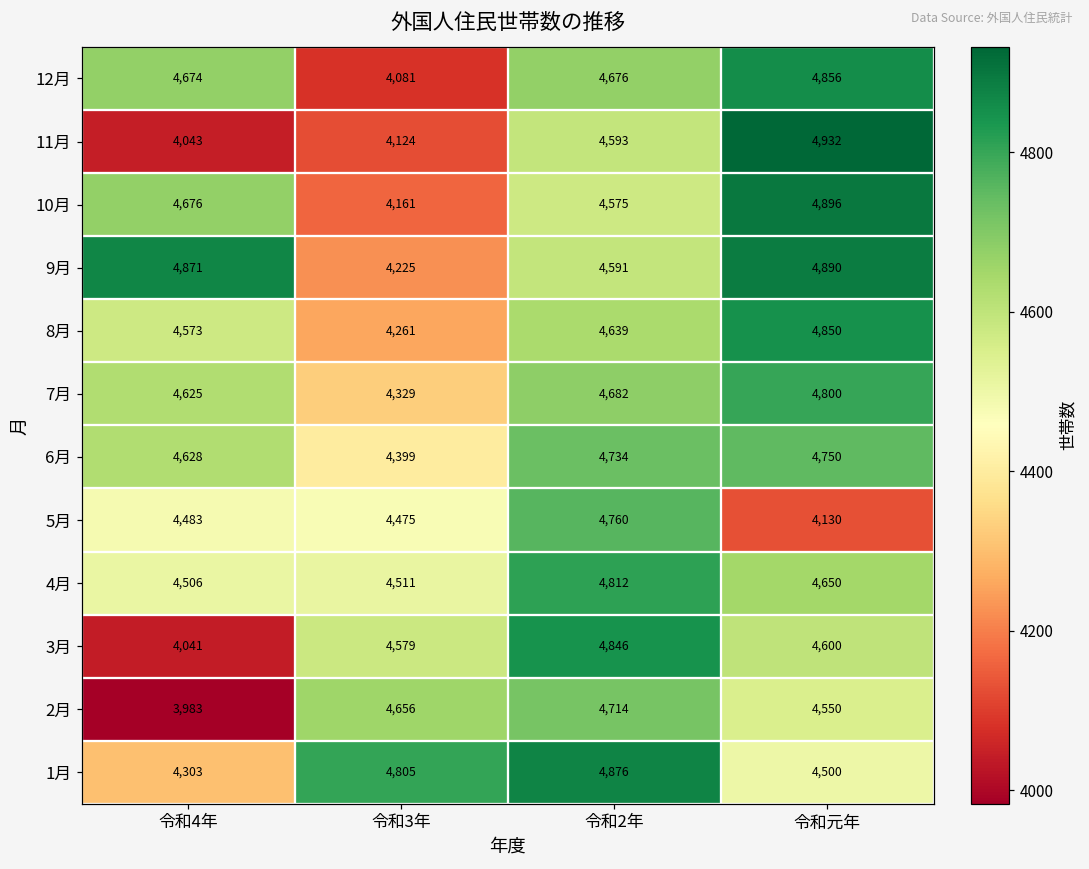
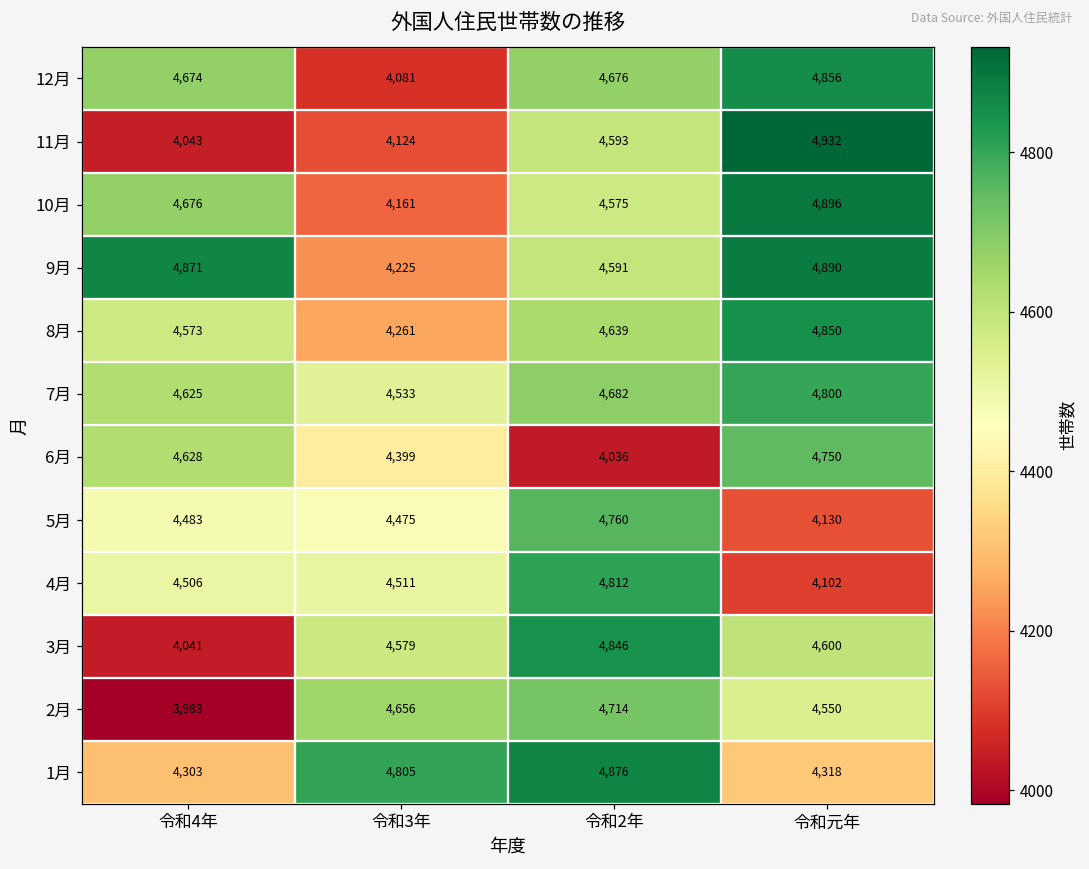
7月, 令和3年: 4,329 -> 4,533
6月, 令和2年: 4,734 -> 4,036
4月, 令和元年: 4,650 -> 4,102
1月, 令和元年: 4,500 -> 4,318
